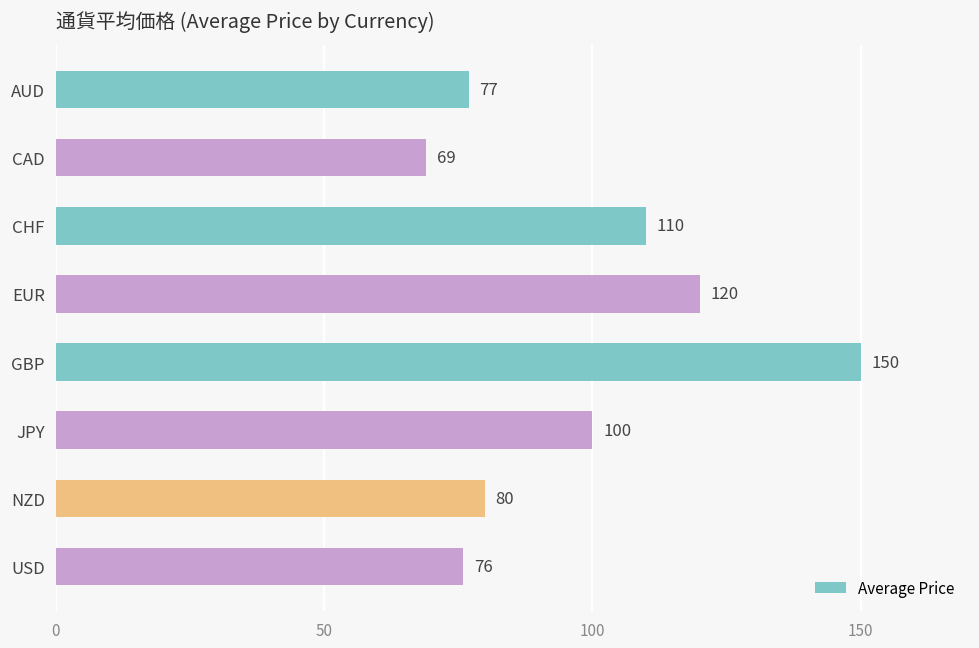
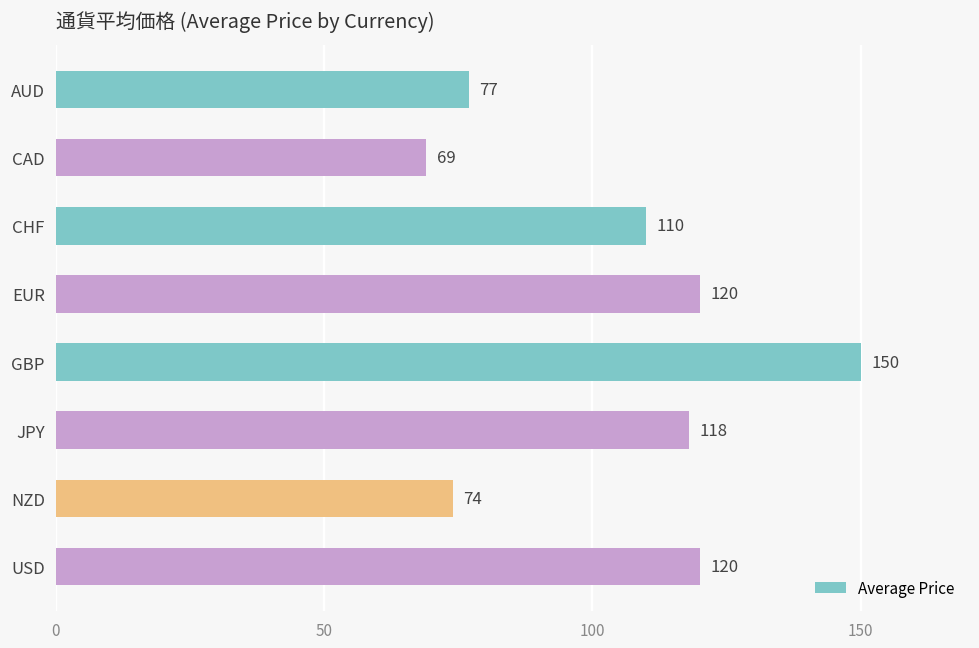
JPY: 100 -> 118
NZD: 80 -> 74
USD: 76 -> 120
